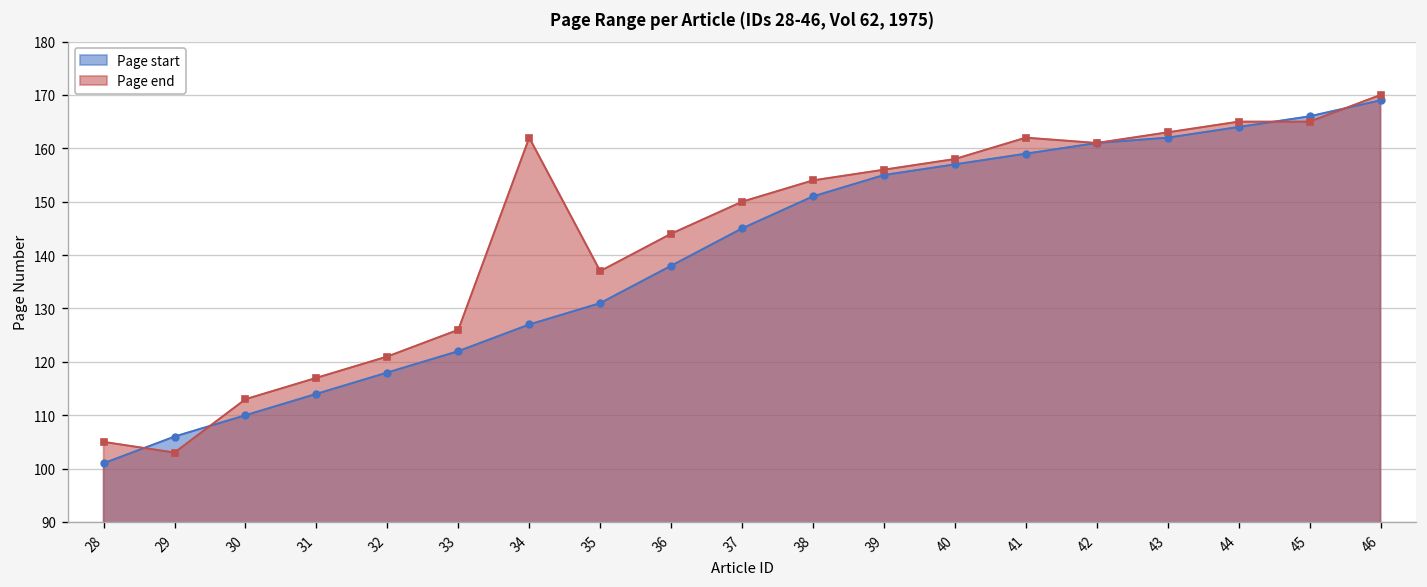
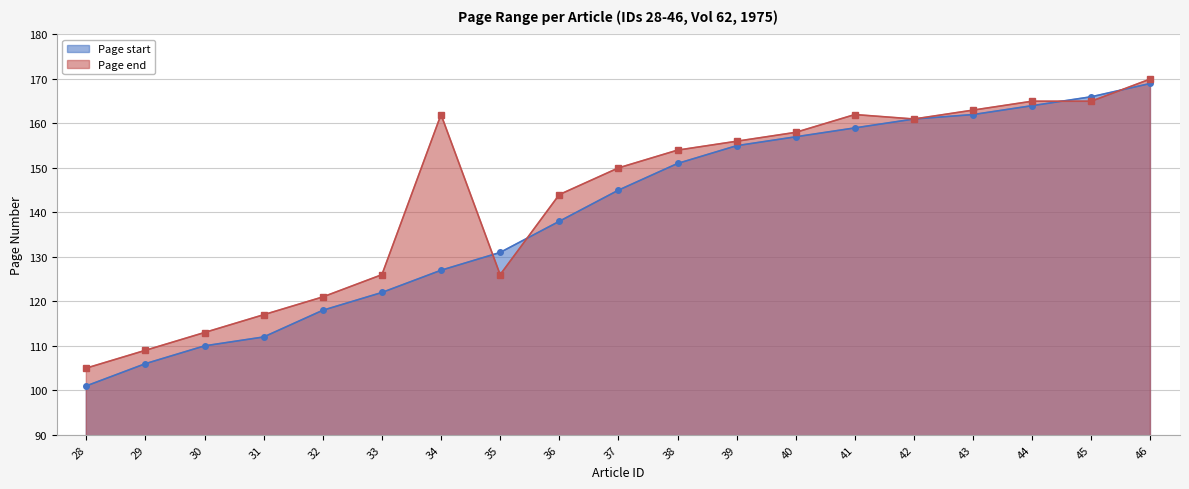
Page end, 29: 103 -> 109
Page start, 31: 114 -> 112
Page end, 35: 137 -> 126
